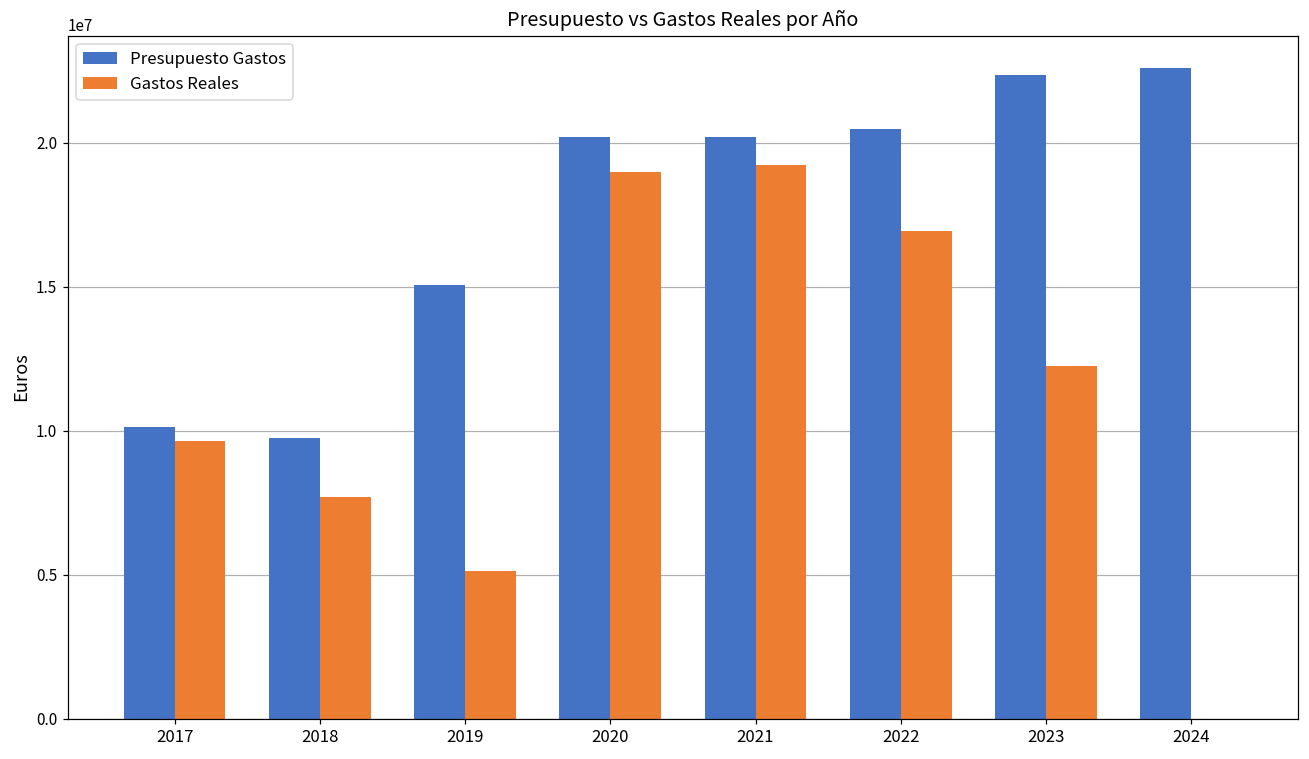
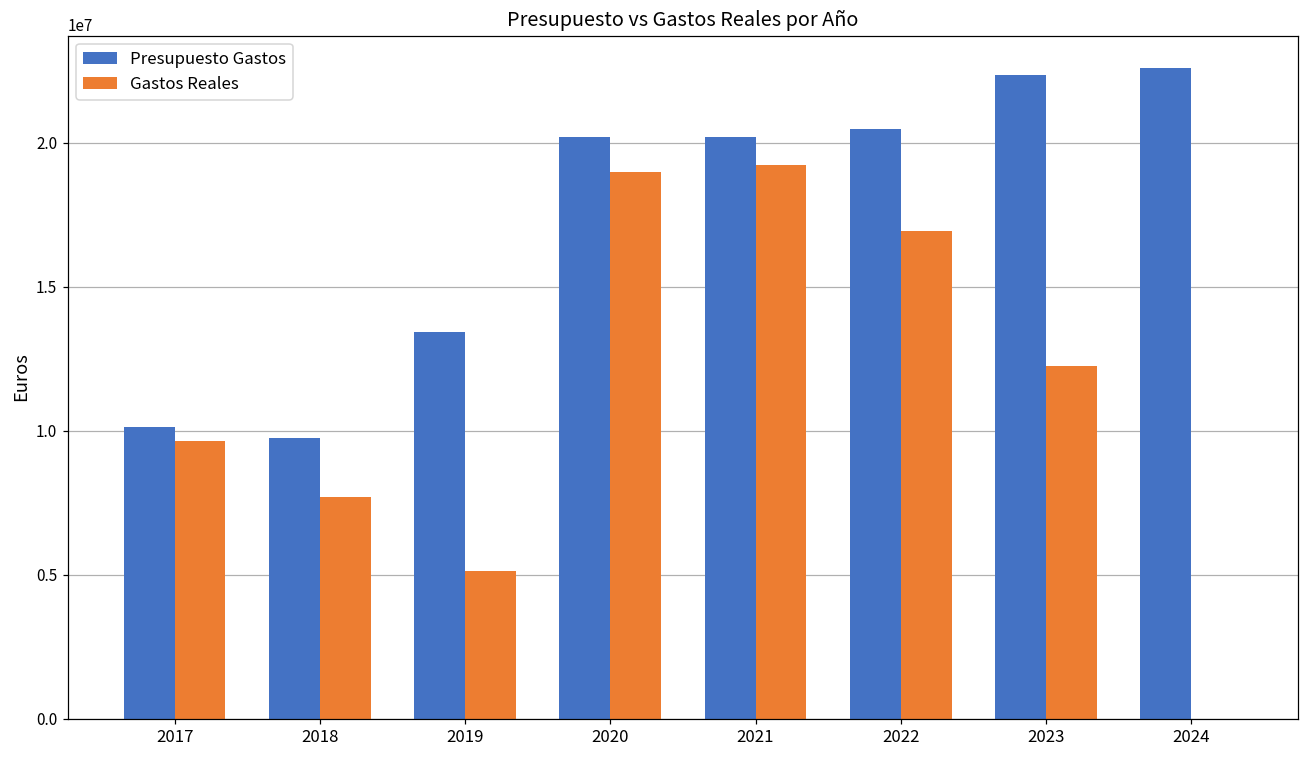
Presupuesto Gastos, 2019: 15000000 -> 13400000
